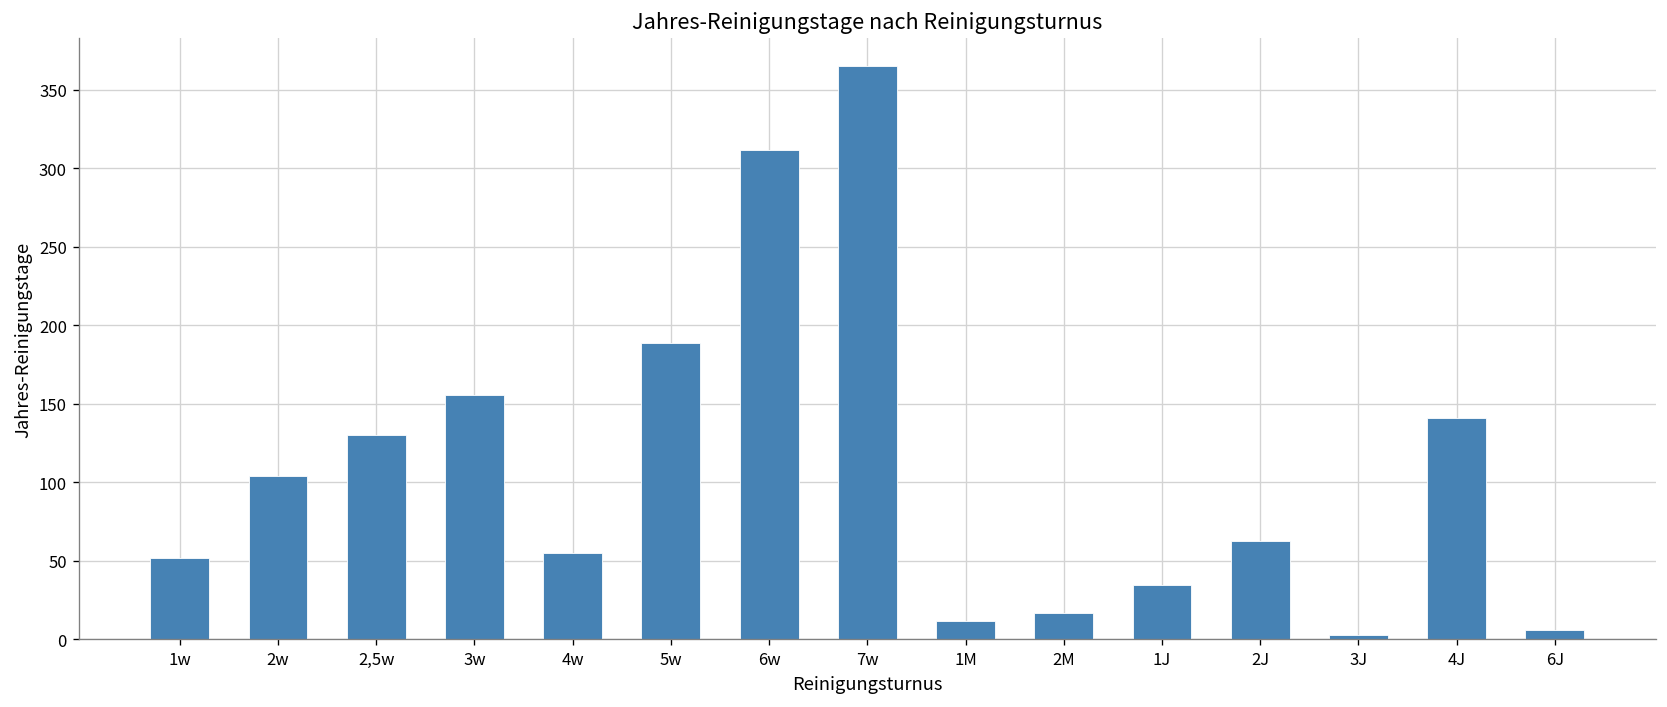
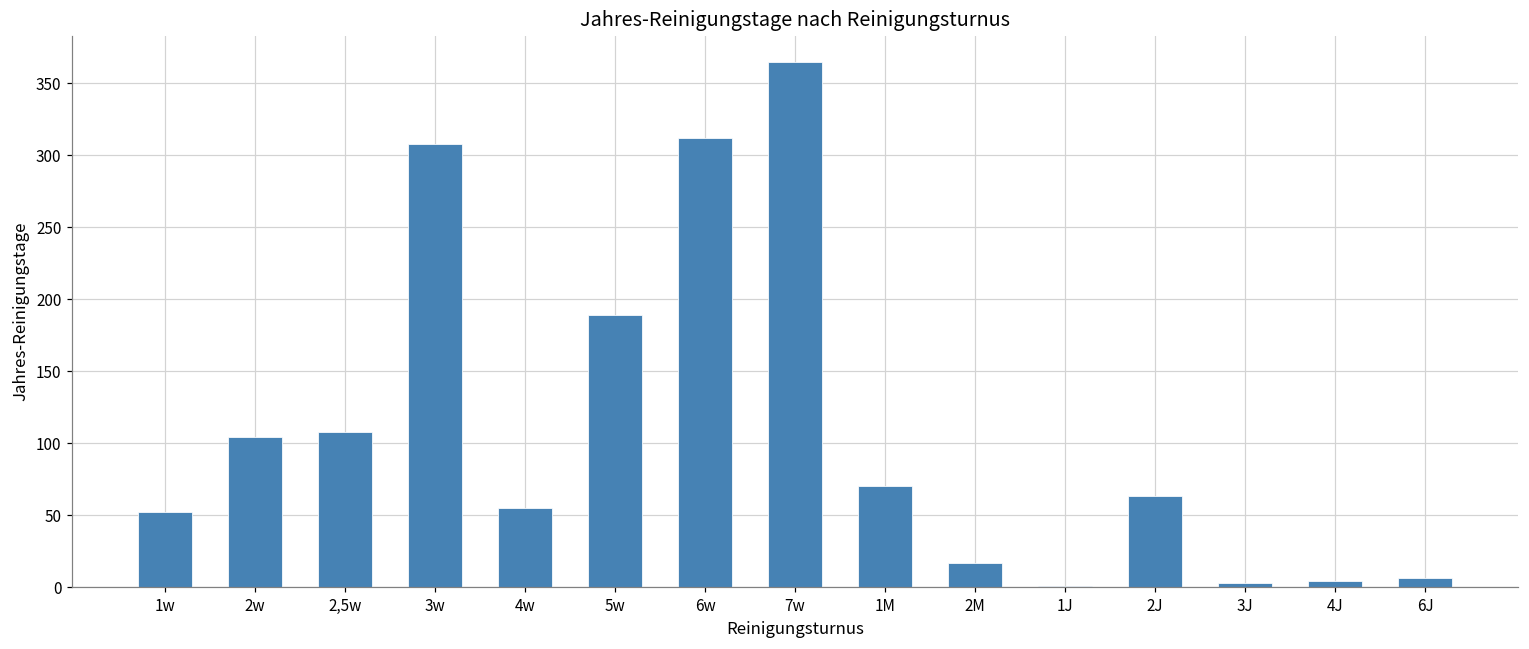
2,5w: 130 -> 108
3w: 156 -> 308
1M: 12 -> 70
1J: 35 -> 1
4J: 141 -> 4
